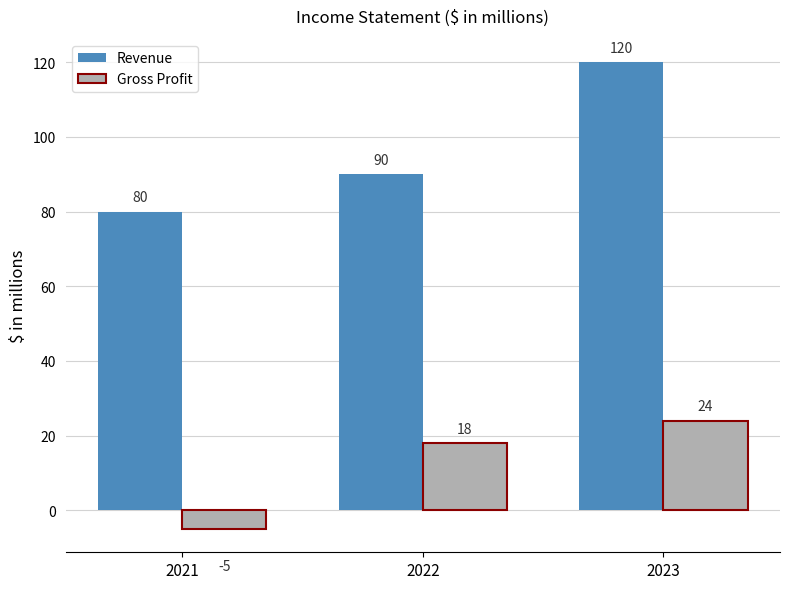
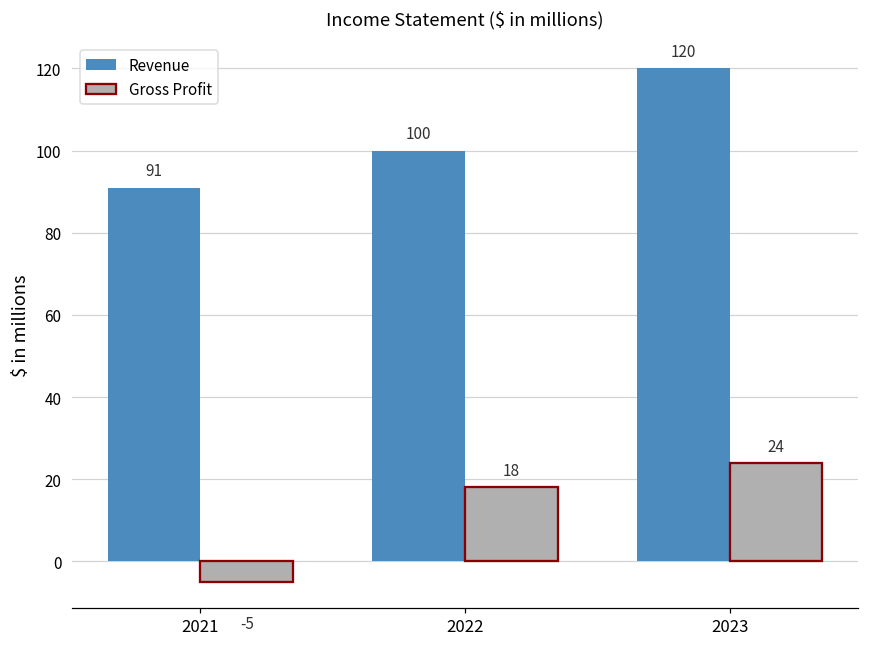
Revenue, 2021: 80 -> 91
Revenue, 2022: 90 -> 100
